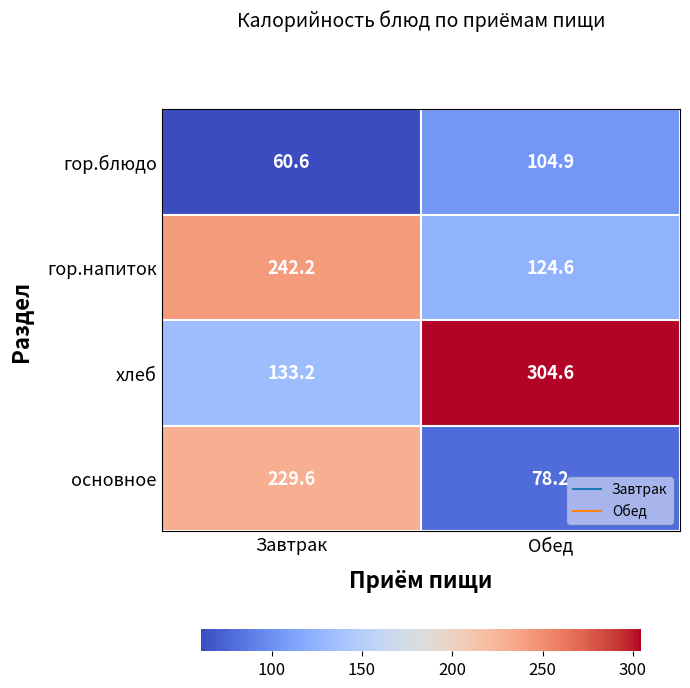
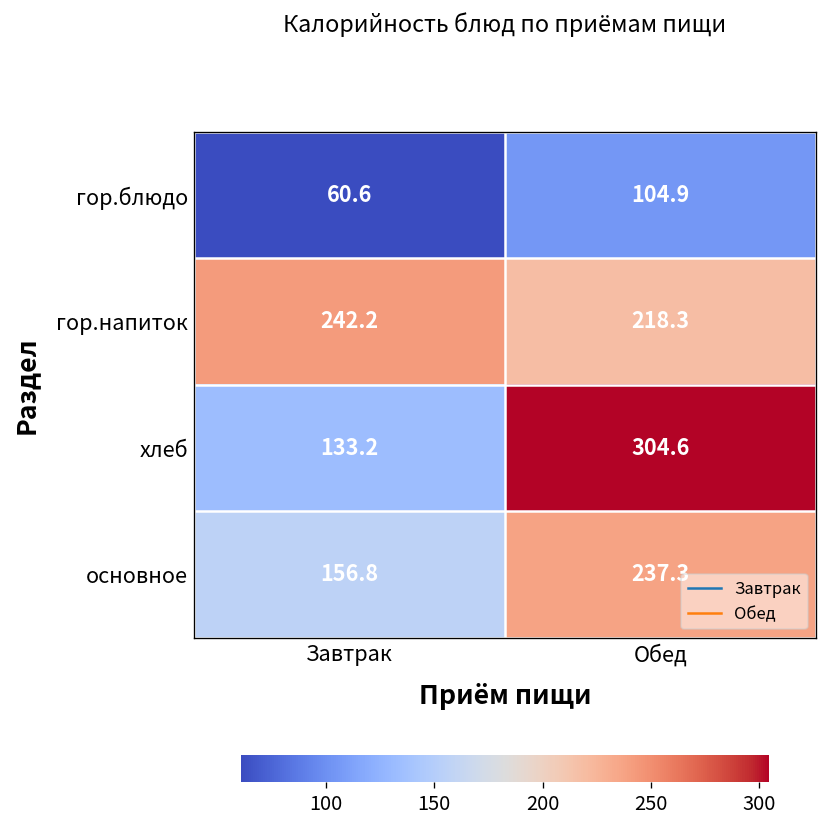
гор.напиток, Обед: 124.6 -> 218.3
основное, Завтрак: 229.6 -> 156.8
основное, Обед: 78.2 -> 237.3
